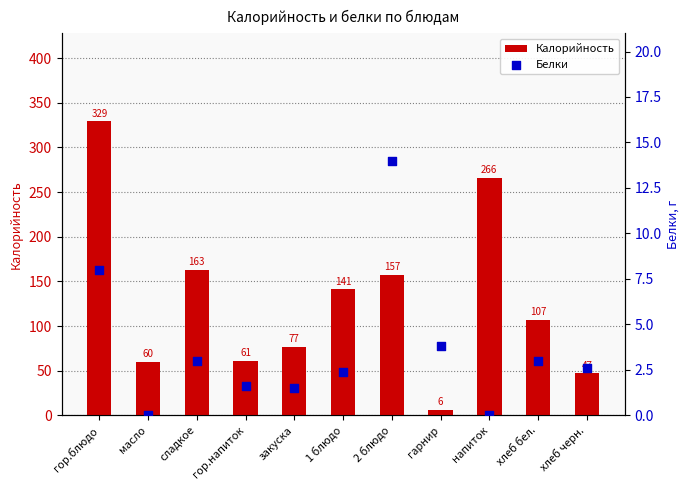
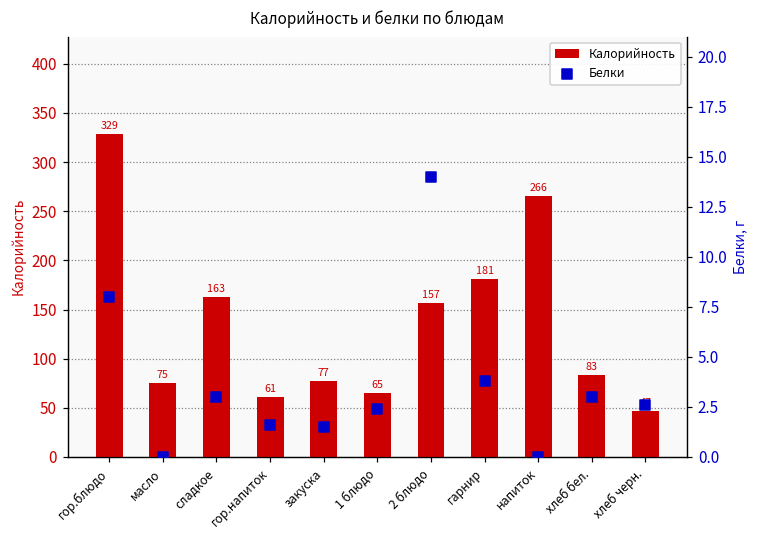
Калорийность, масло: 60 -> 75
Калорийность, 1 блюдо: 141 -> 65
Калорийность, гарнир: 6 -> 181
Калорийность, хлеб бел.: 107 -> 83
